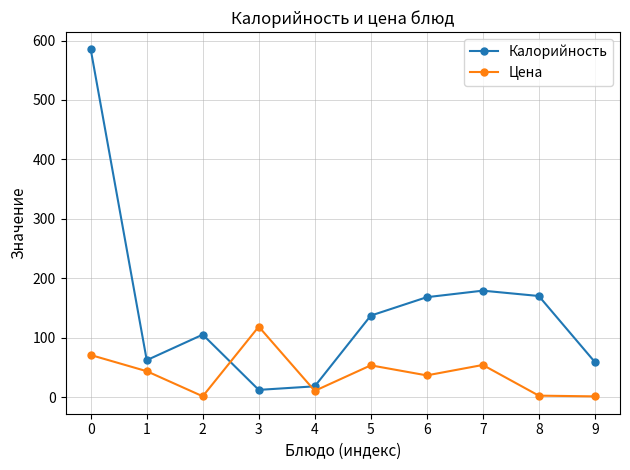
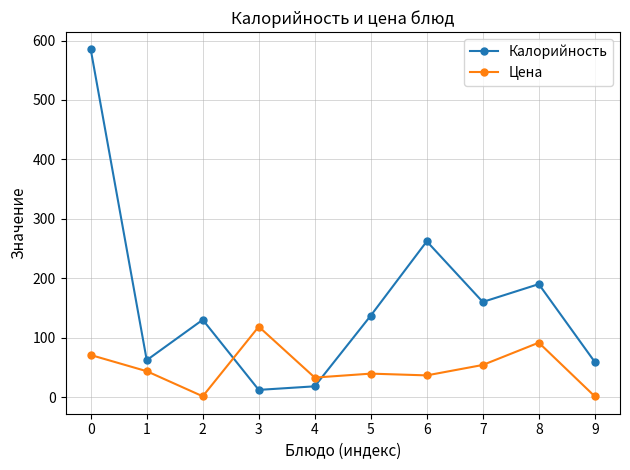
Калорийность, 2: 110 -> 130
Цена, 4: 10 -> 30
Цена, 5: 50 -> 40
Калорийность, 6: 170 -> 260
Калорийность, 7: 180 -> 160
Калорийность, 8: 170 -> 190
Цена, 8: 0 -> 90
